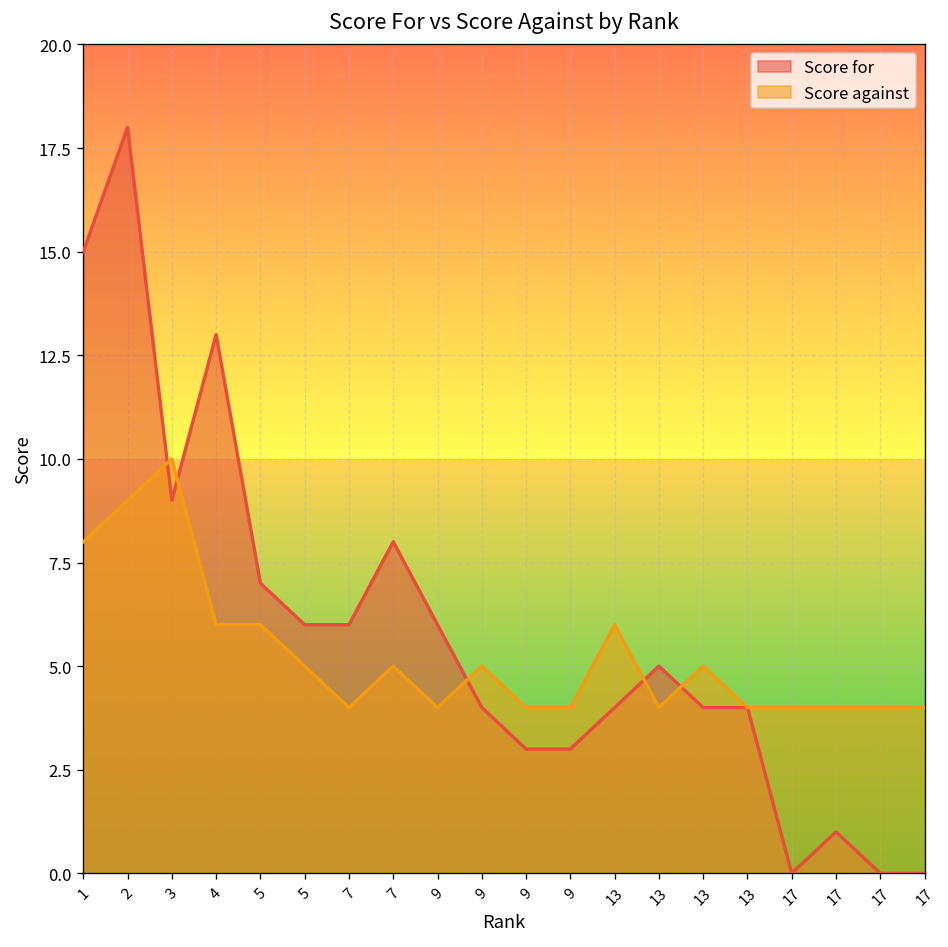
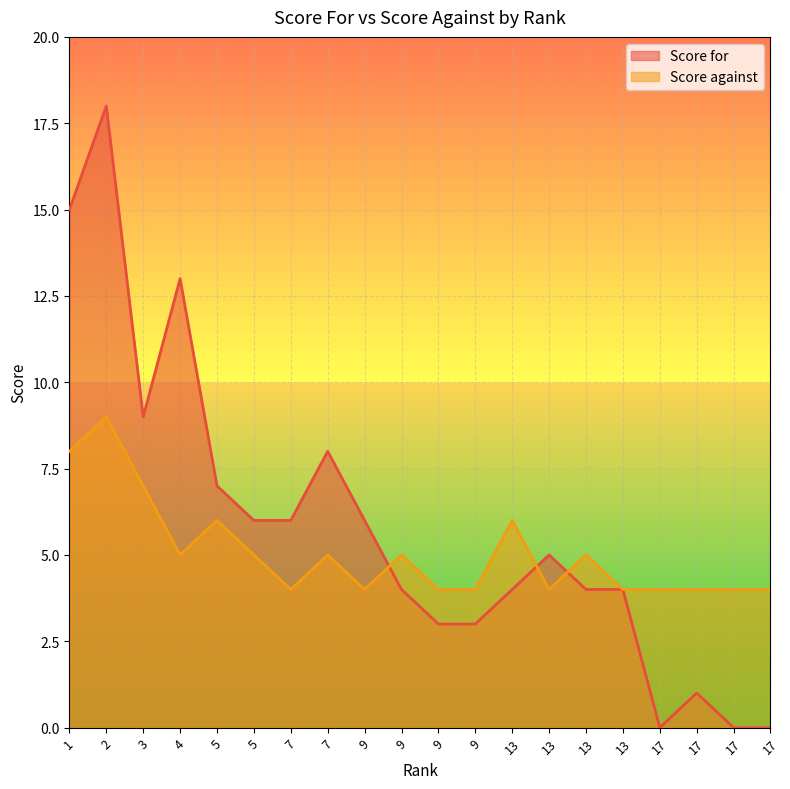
Score against, 3: 10 -> 7
Score against, 4: 6 -> 5
